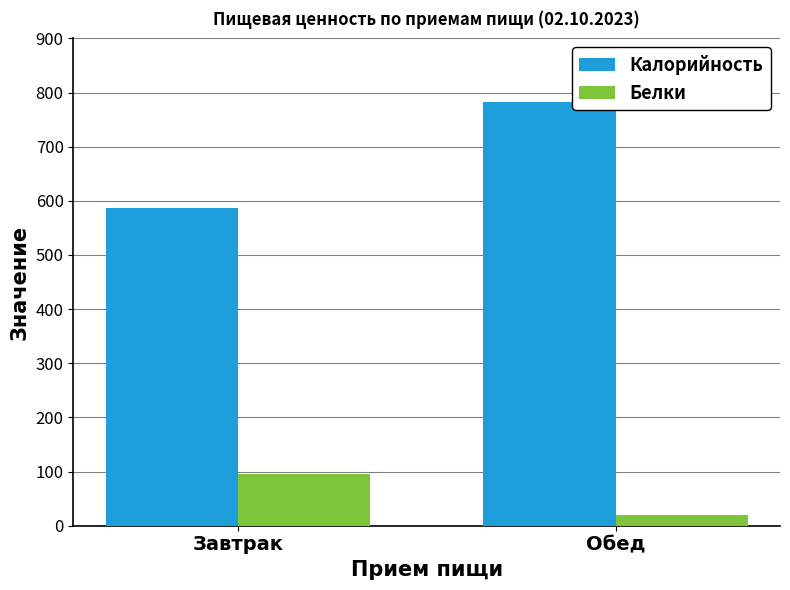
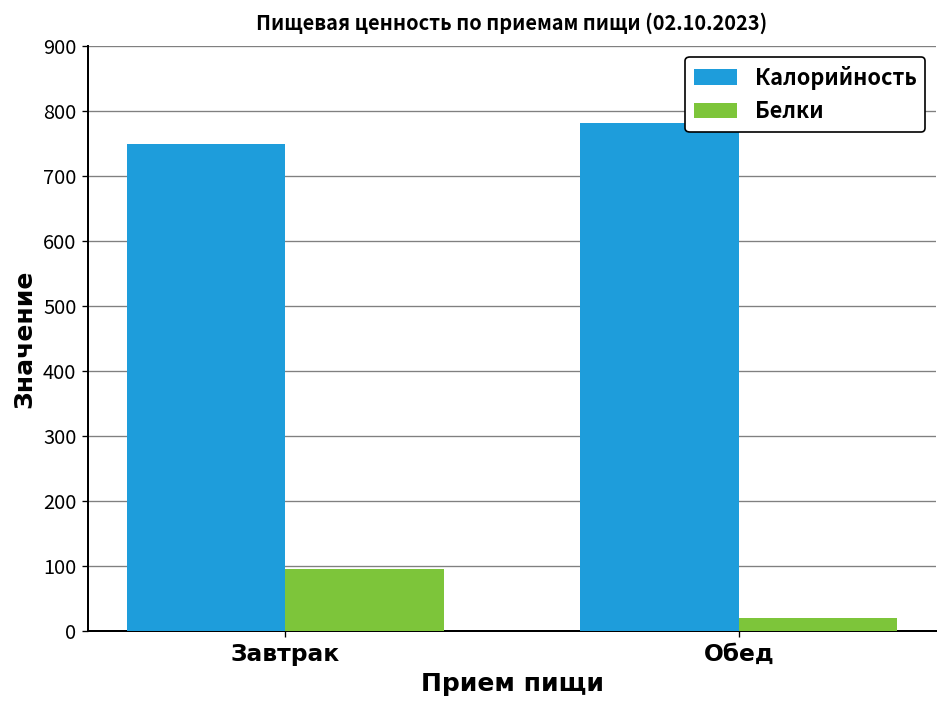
Калорийность, Завтрак: 590 -> 750
